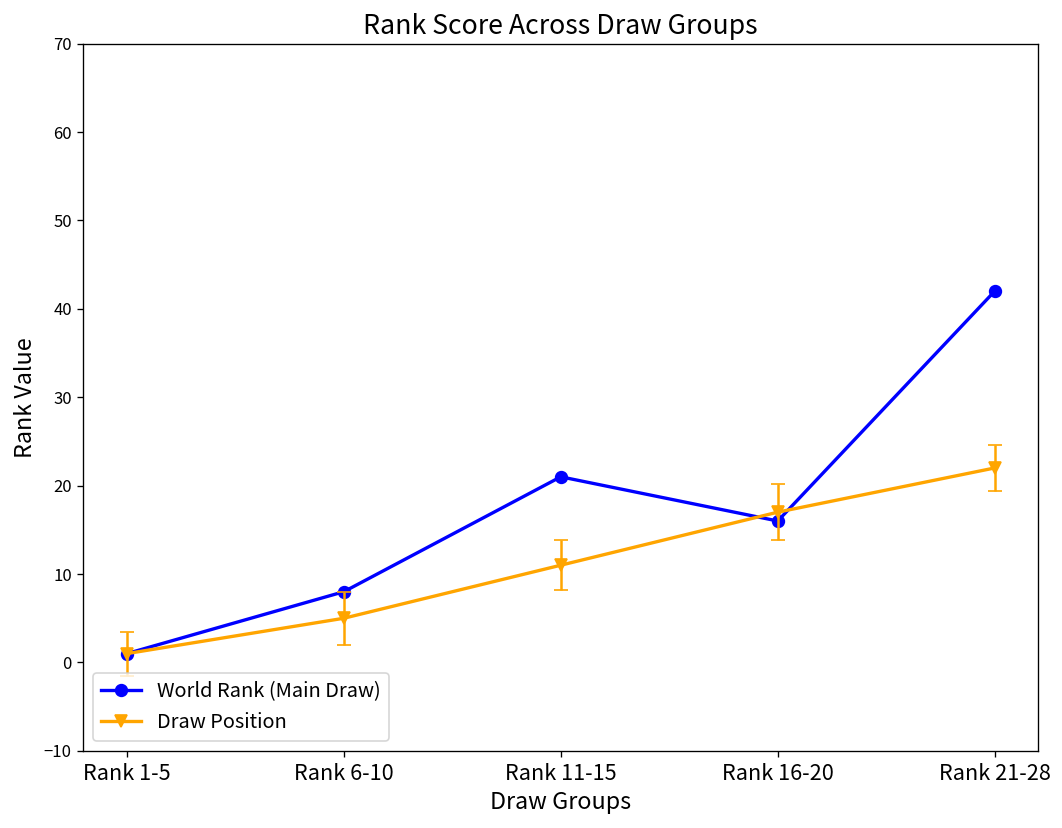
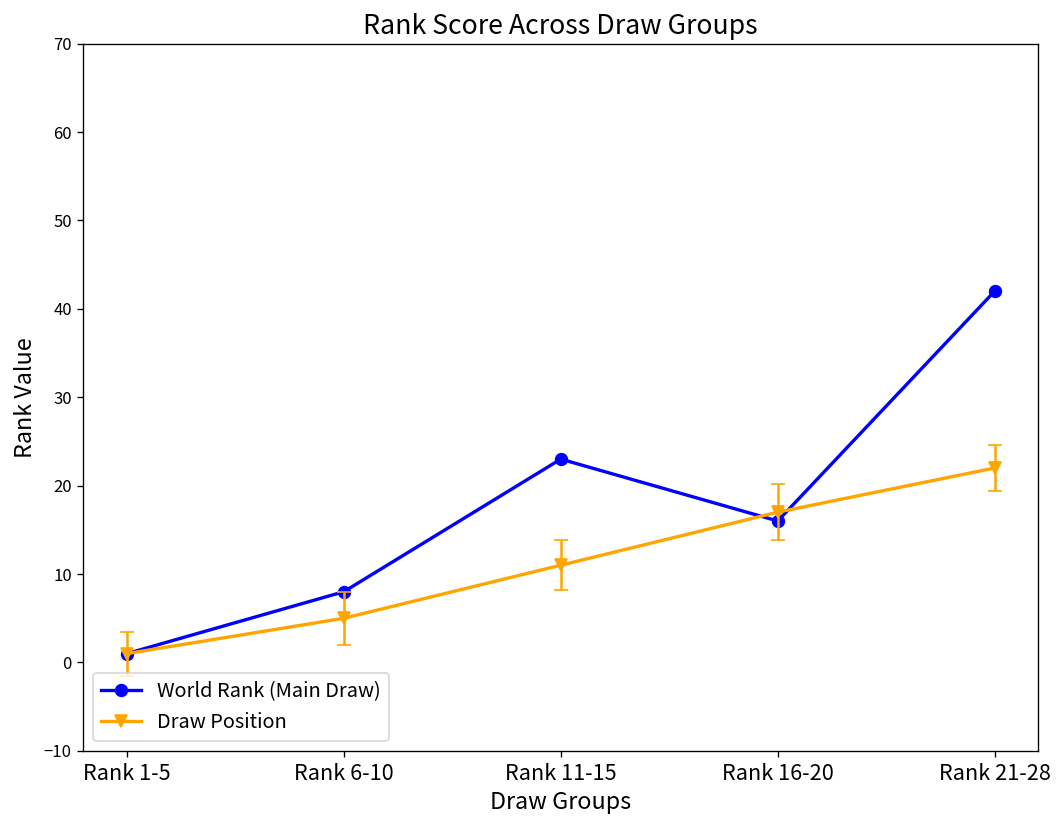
World Rank (Main Draw), Rank 11-15: 21 -> 23
